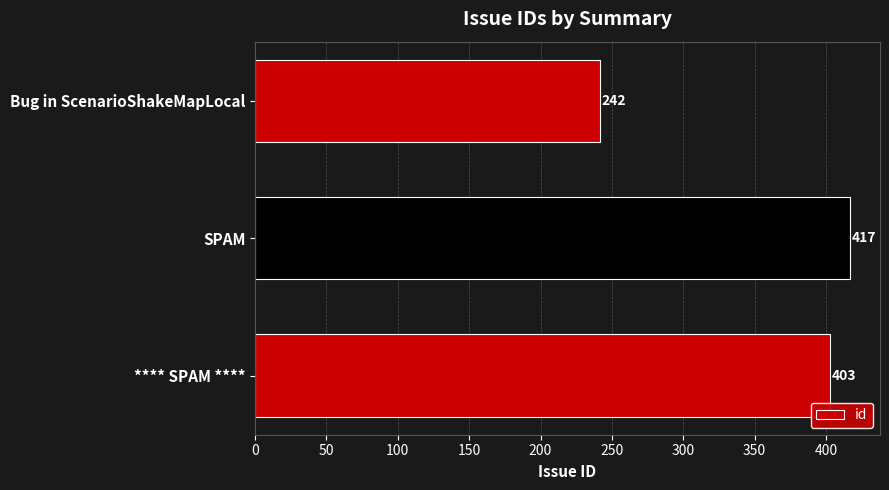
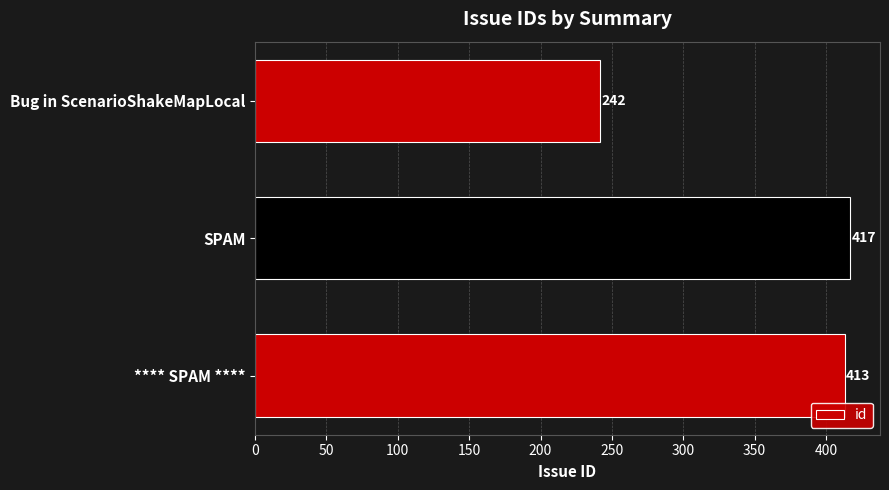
**** SPAM ****: 403 -> 413
